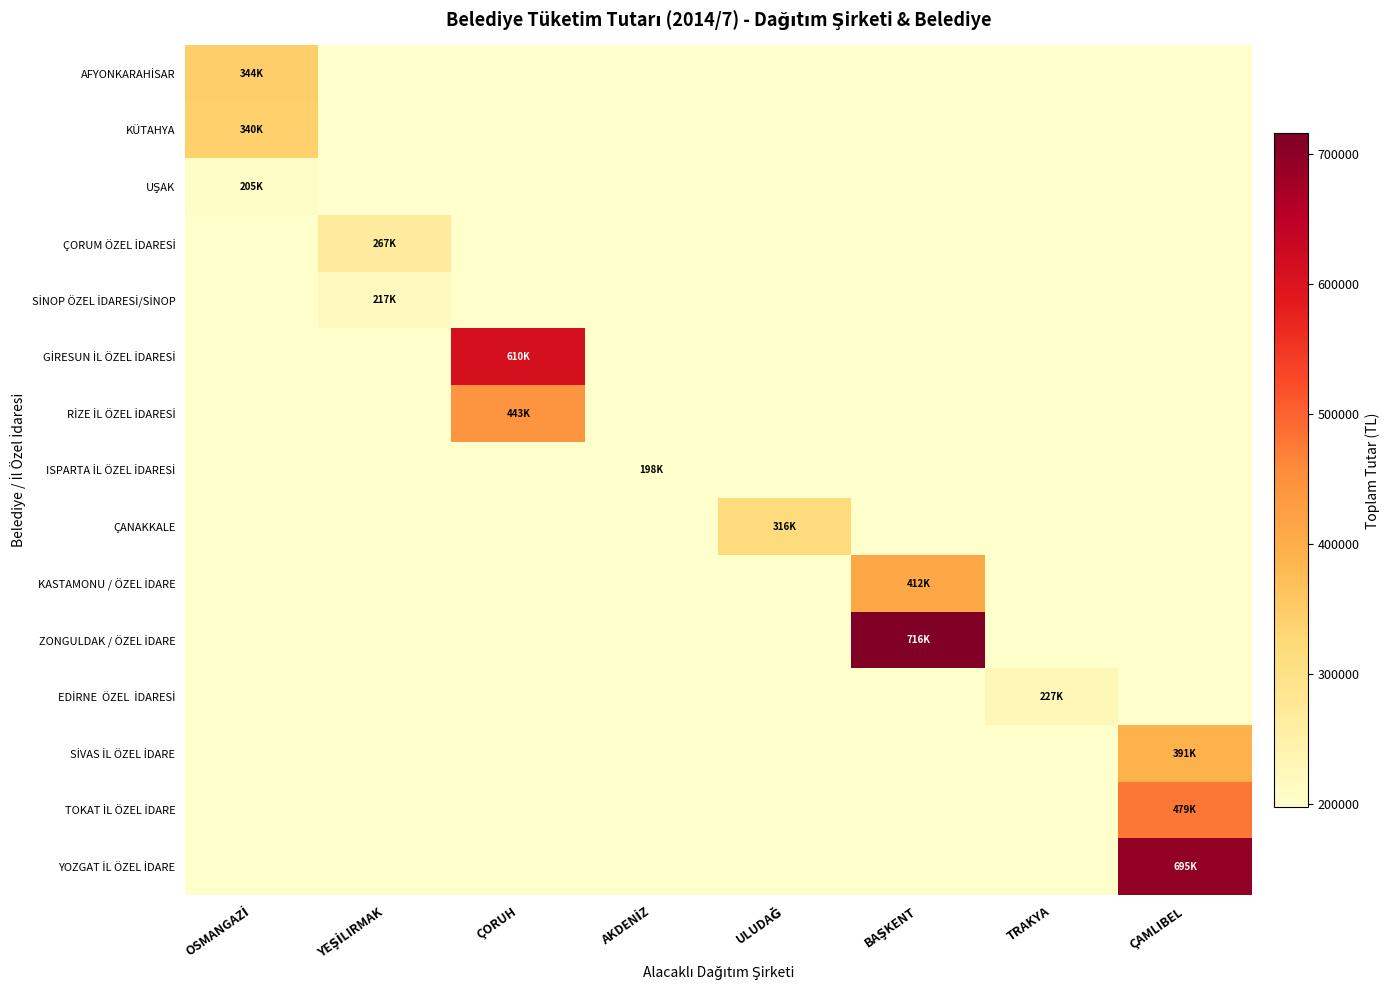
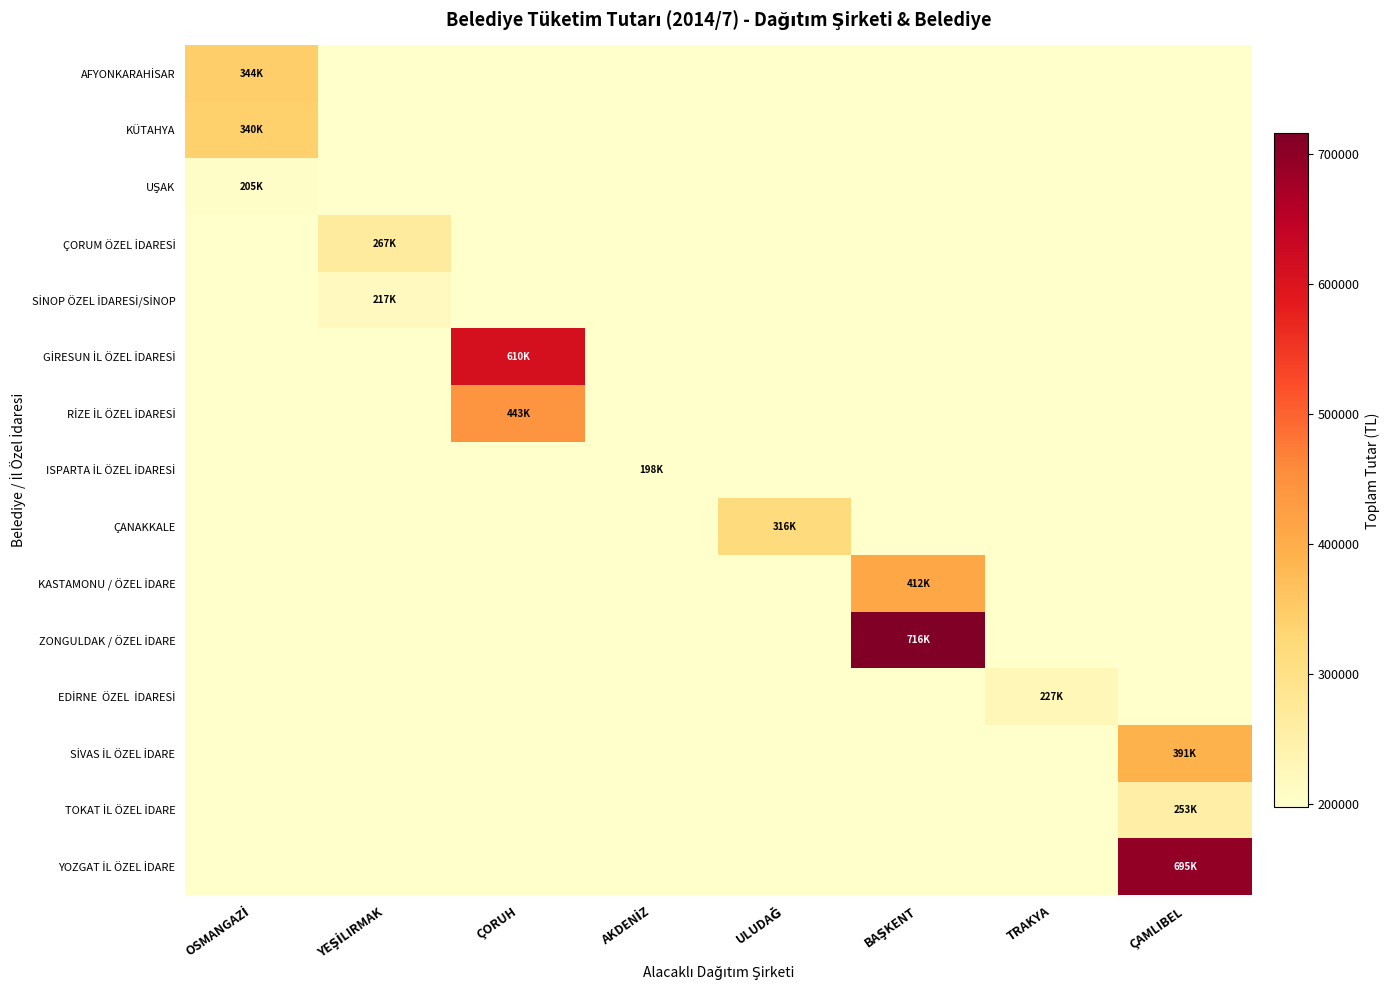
TOKAT İL ÖZEL İDARE, ÇAMLIBEL: 479K -> 253K
